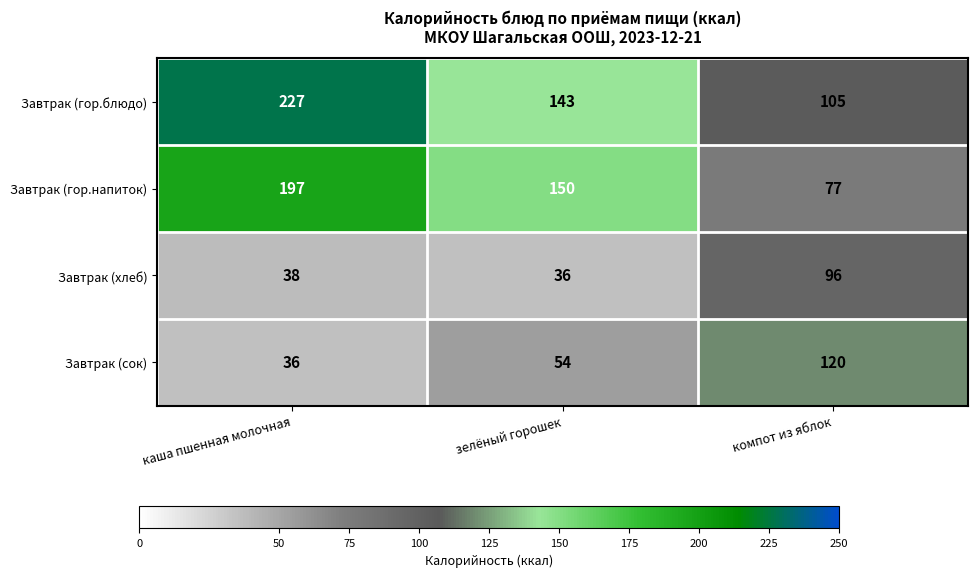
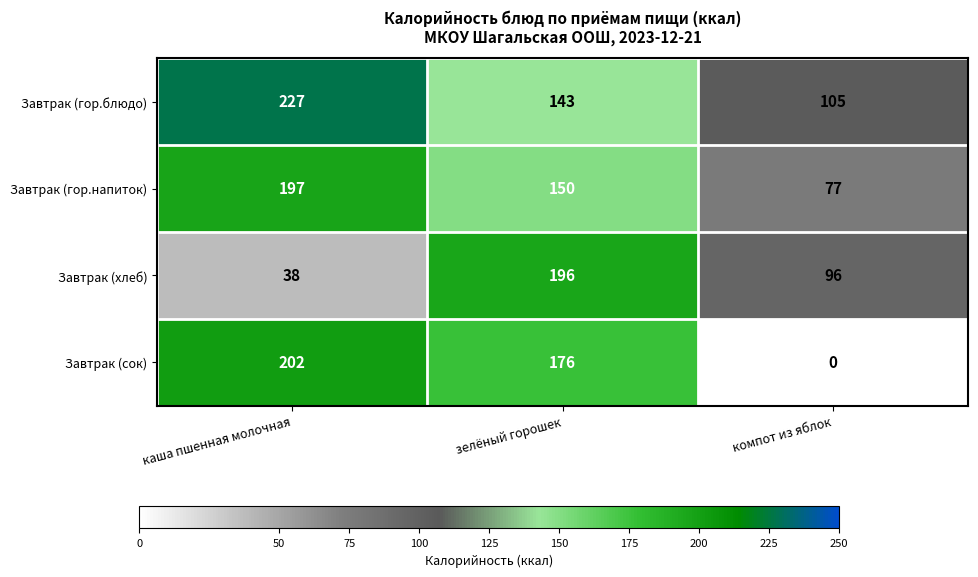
Завтрак (хлеб), зелёный горошек: 36 -> 196
Завтрак (сок), каша пшенная молочная: 36 -> 202
Завтрак (сок), зелёный горошек: 54 -> 176
Завтрак (сок), компот из яблок: 120 -> 0
